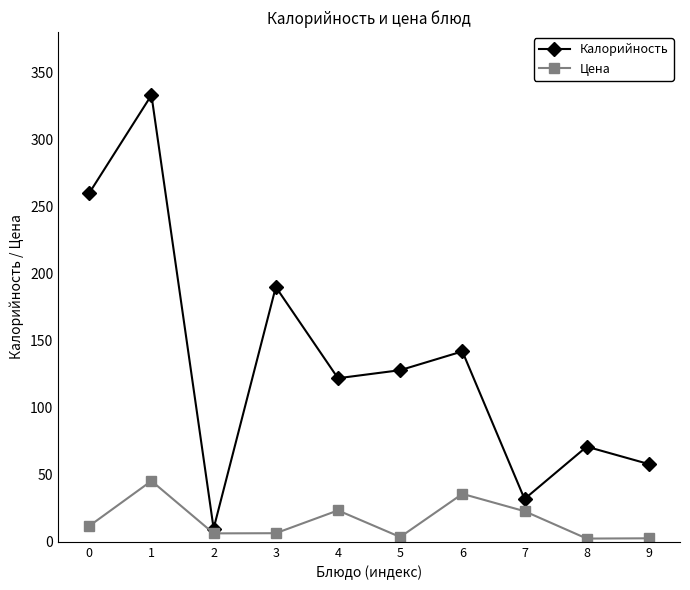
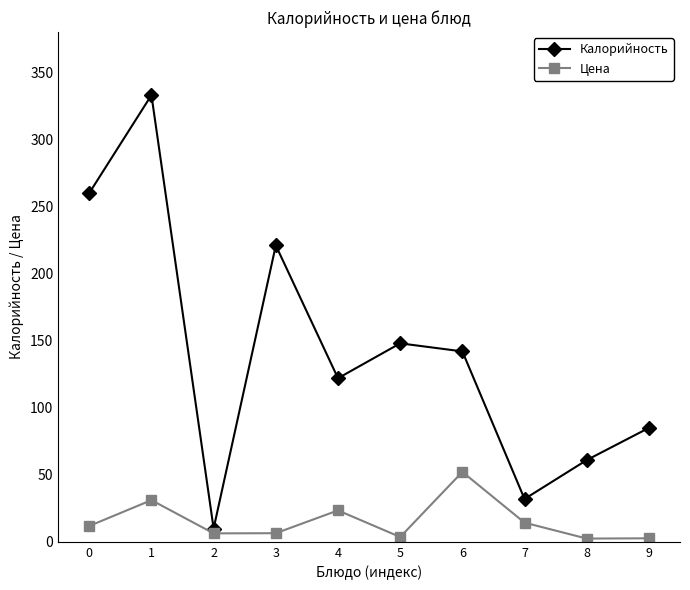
Цена, 1: 45 -> 31
Калорийность, 3: 190 -> 221
Калорийность, 5: 128 -> 148
Цена, 6: 36 -> 52
Цена, 7: 23 -> 14
Калорийность, 8: 71 -> 61
Калорийность, 9: 58 -> 85
